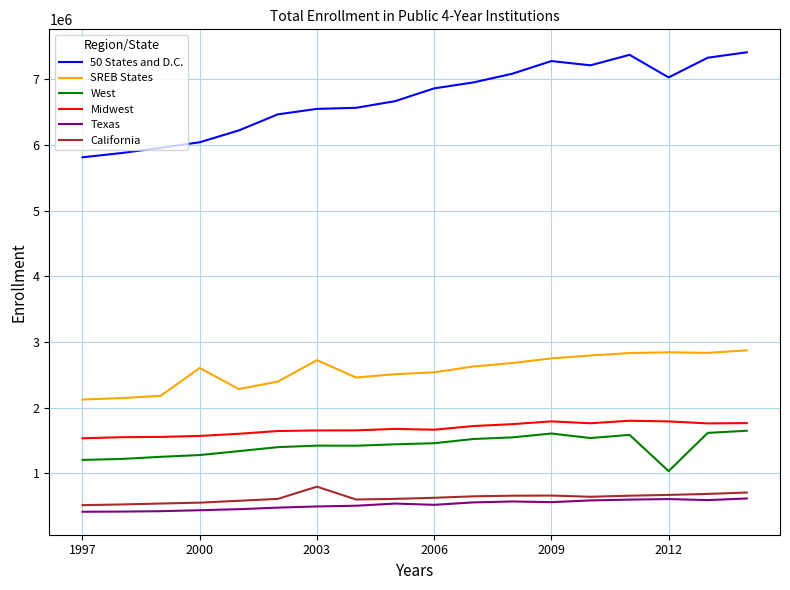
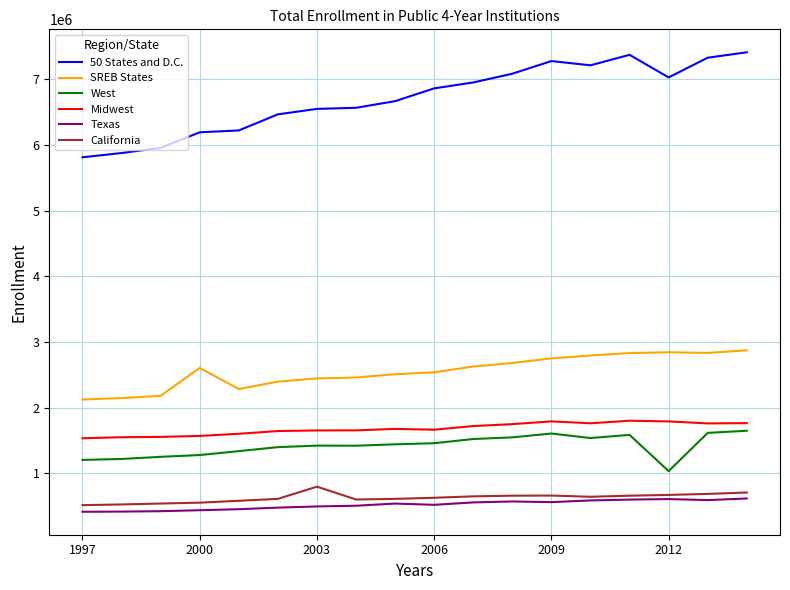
50 States and D.C., 2000: 6000000 -> 6200000
SREB States, 2003: 2700000 -> 2400000
